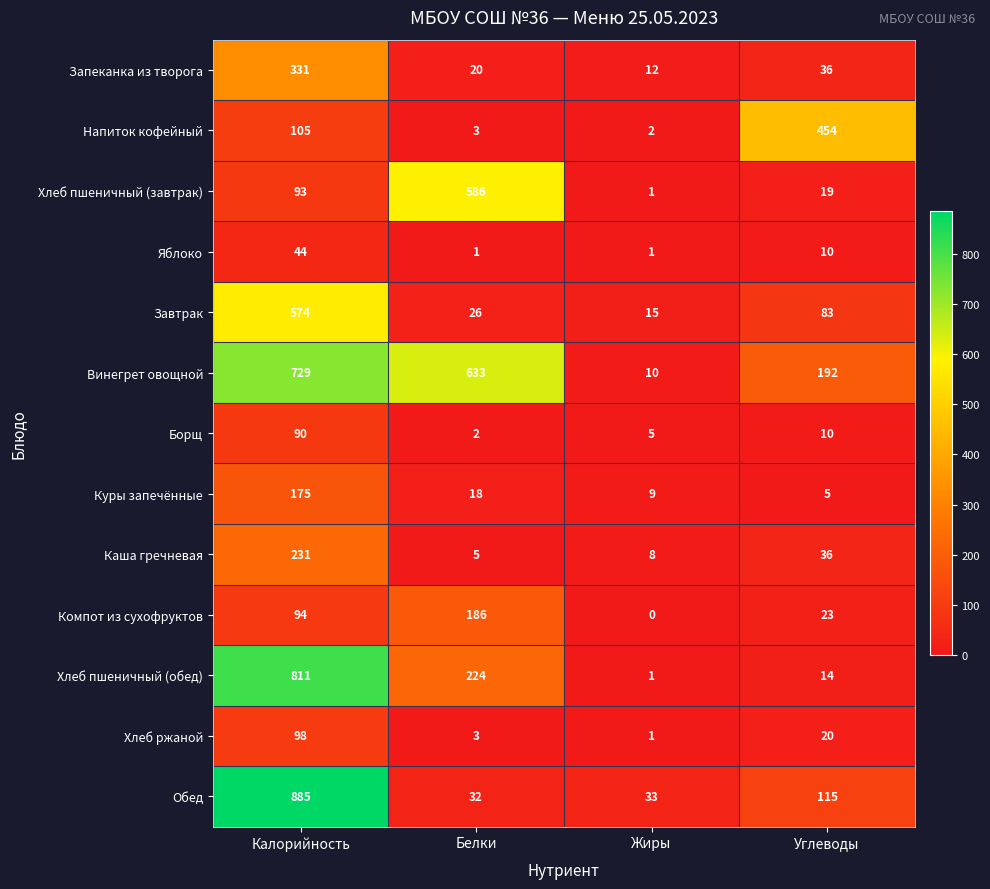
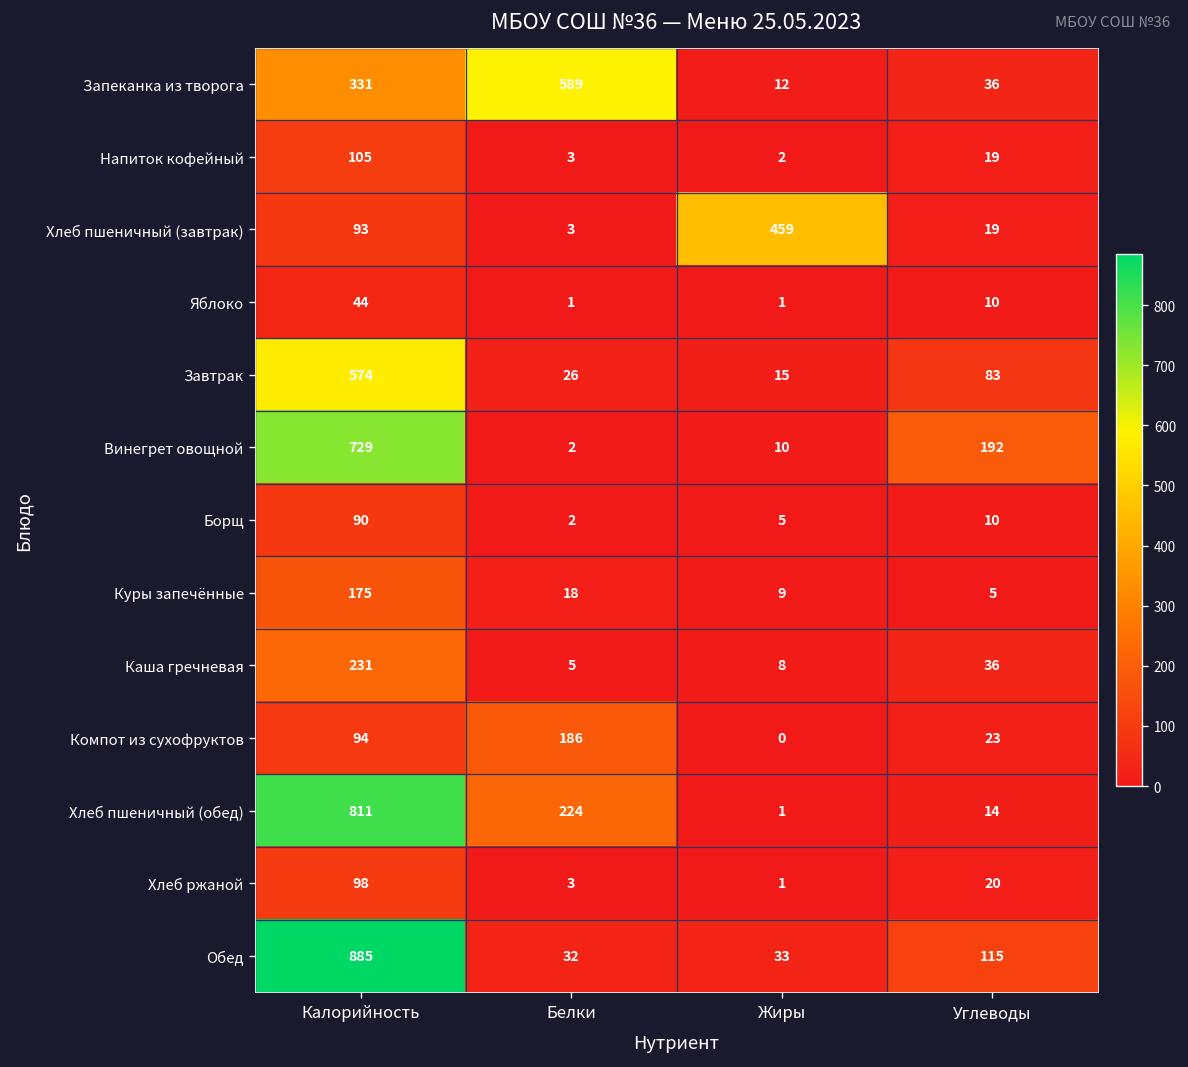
Запеканка из творога, Белки: 20 -> 589
Напиток кофейный, Углеводы: 454 -> 19
Хлеб пшеничный (завтрак), Белки: 586 -> 3
Хлеб пшеничный (завтрак), Жиры: 1 -> 459
Винегрет овощной, Белки: 633 -> 2
